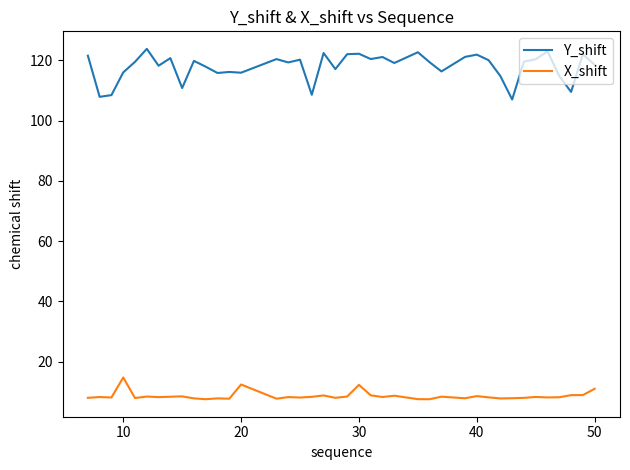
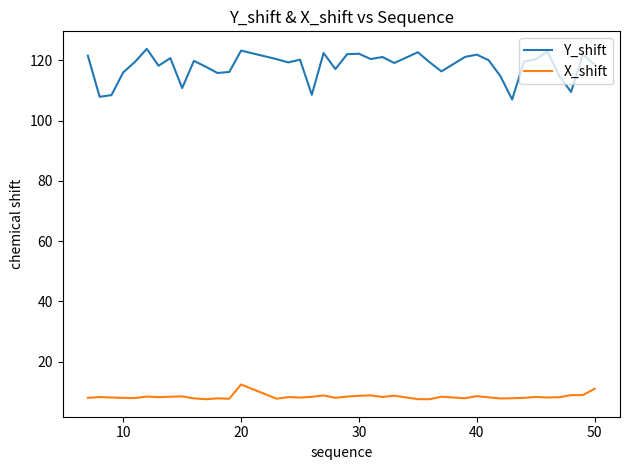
X_shift, 10: 15 -> 8
Y_shift, 20: 116 -> 123
X_shift, 30: 12 -> 9
